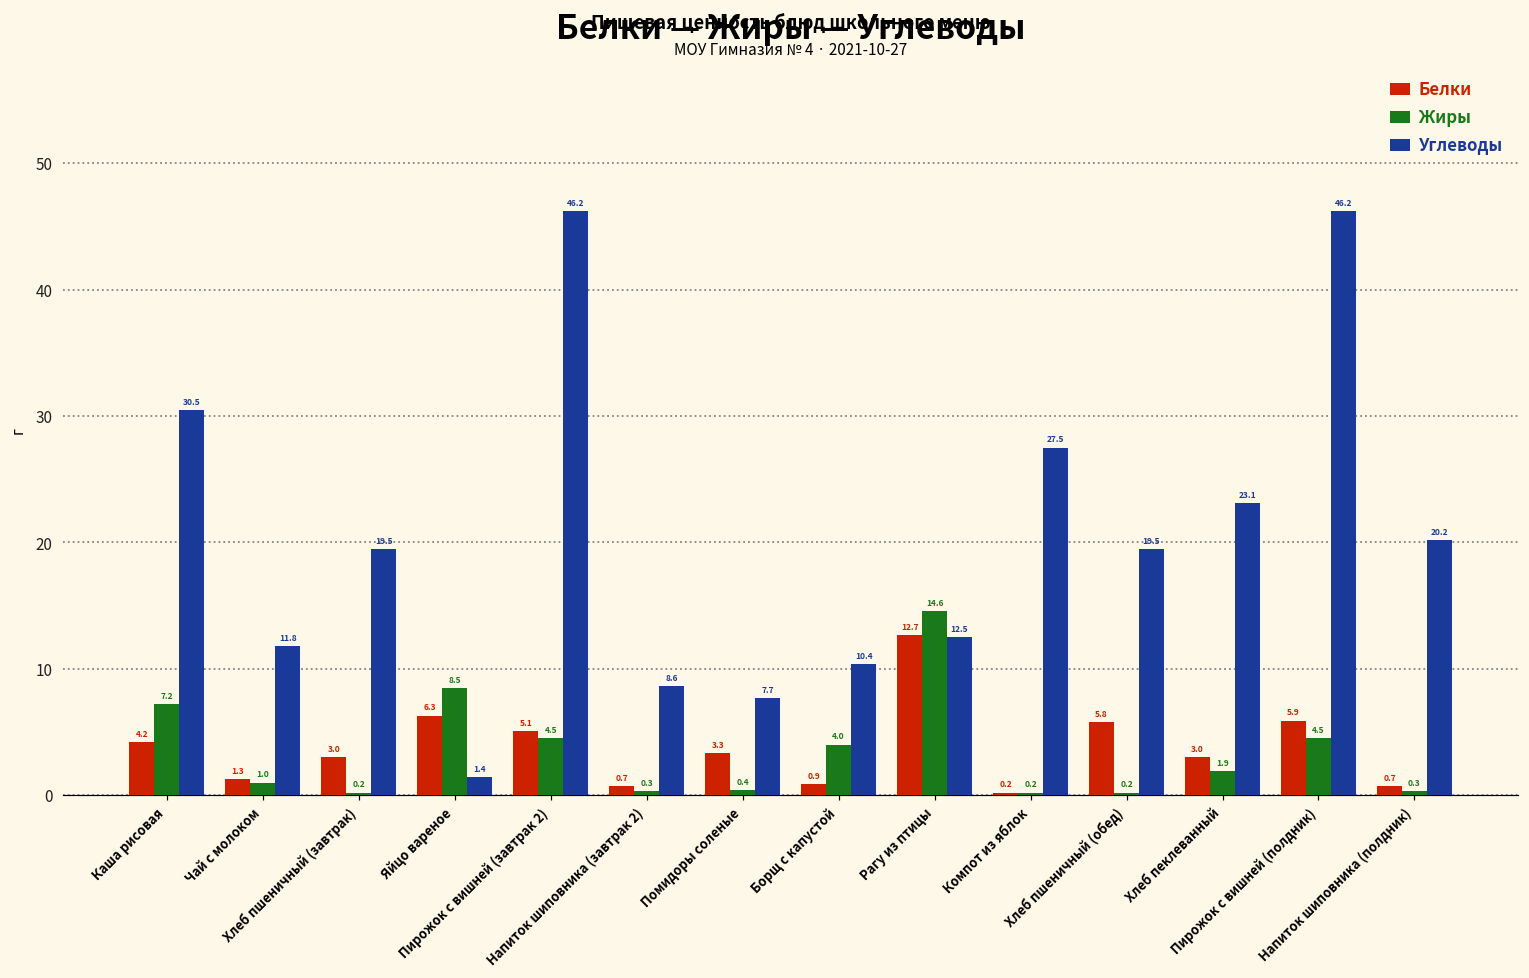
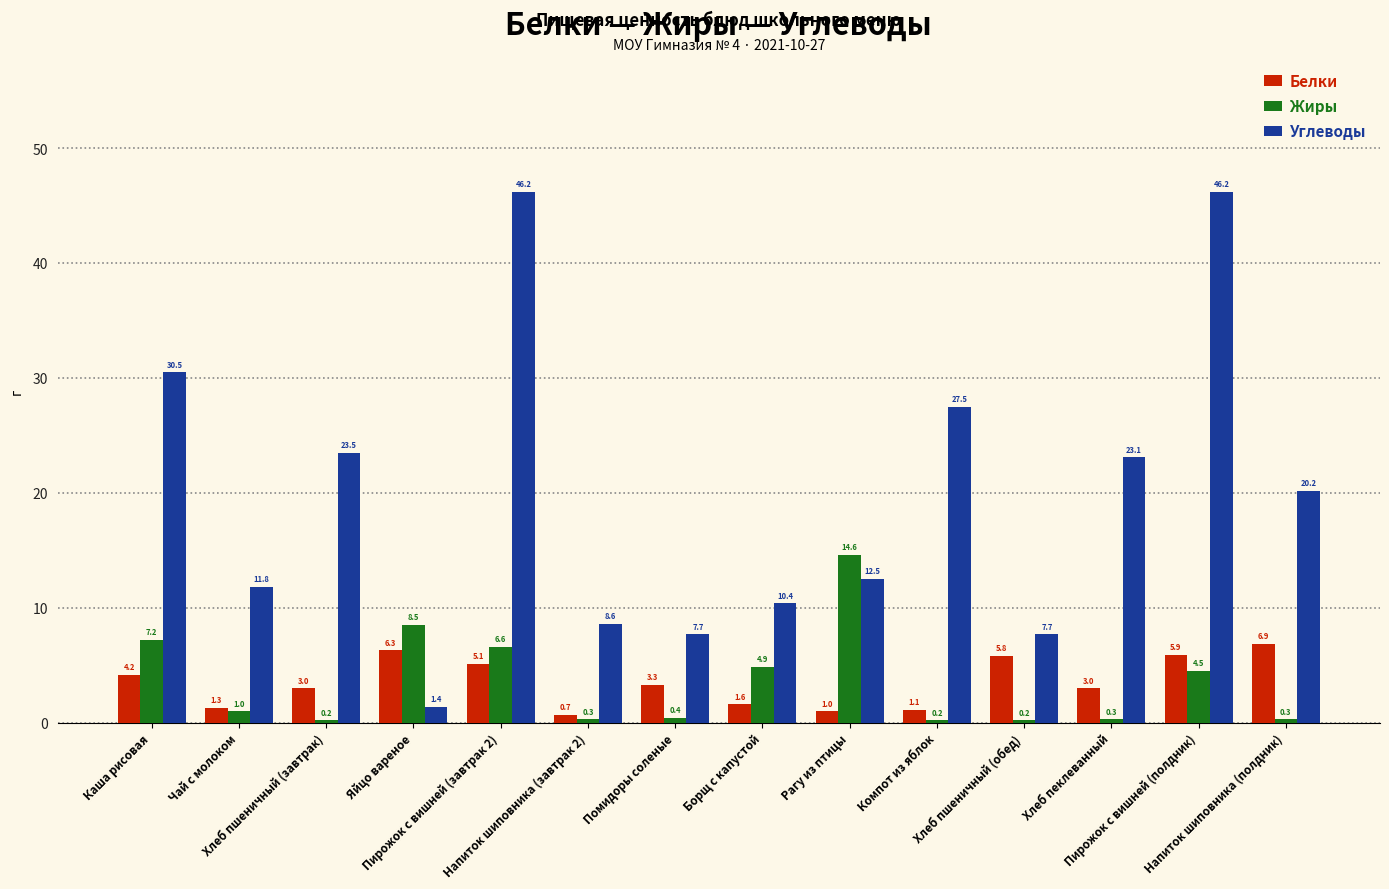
Углеводы, Хлеб пшеничный (завтрак): 19.5 -> 23.5
Жиры, Пирожок с вишней (завтрак 2): 4.5 -> 6.6
Белки, Борщ с капустой: 0.9 -> 1.6
Жиры, Борщ с капустой: 4.0 -> 4.9
Белки, Рагу из птицы: 12.7 -> 1.0
Белки, Компот из яблок: 0.2 -> 1.1
Углеводы, Хлеб пшеничный (обед): 19.5 -> 7.7
Жиры, Хлеб пеклеванный: 1.9 -> 0.3
Белки, Напиток шиповника (полдник): 0.7 -> 6.9
